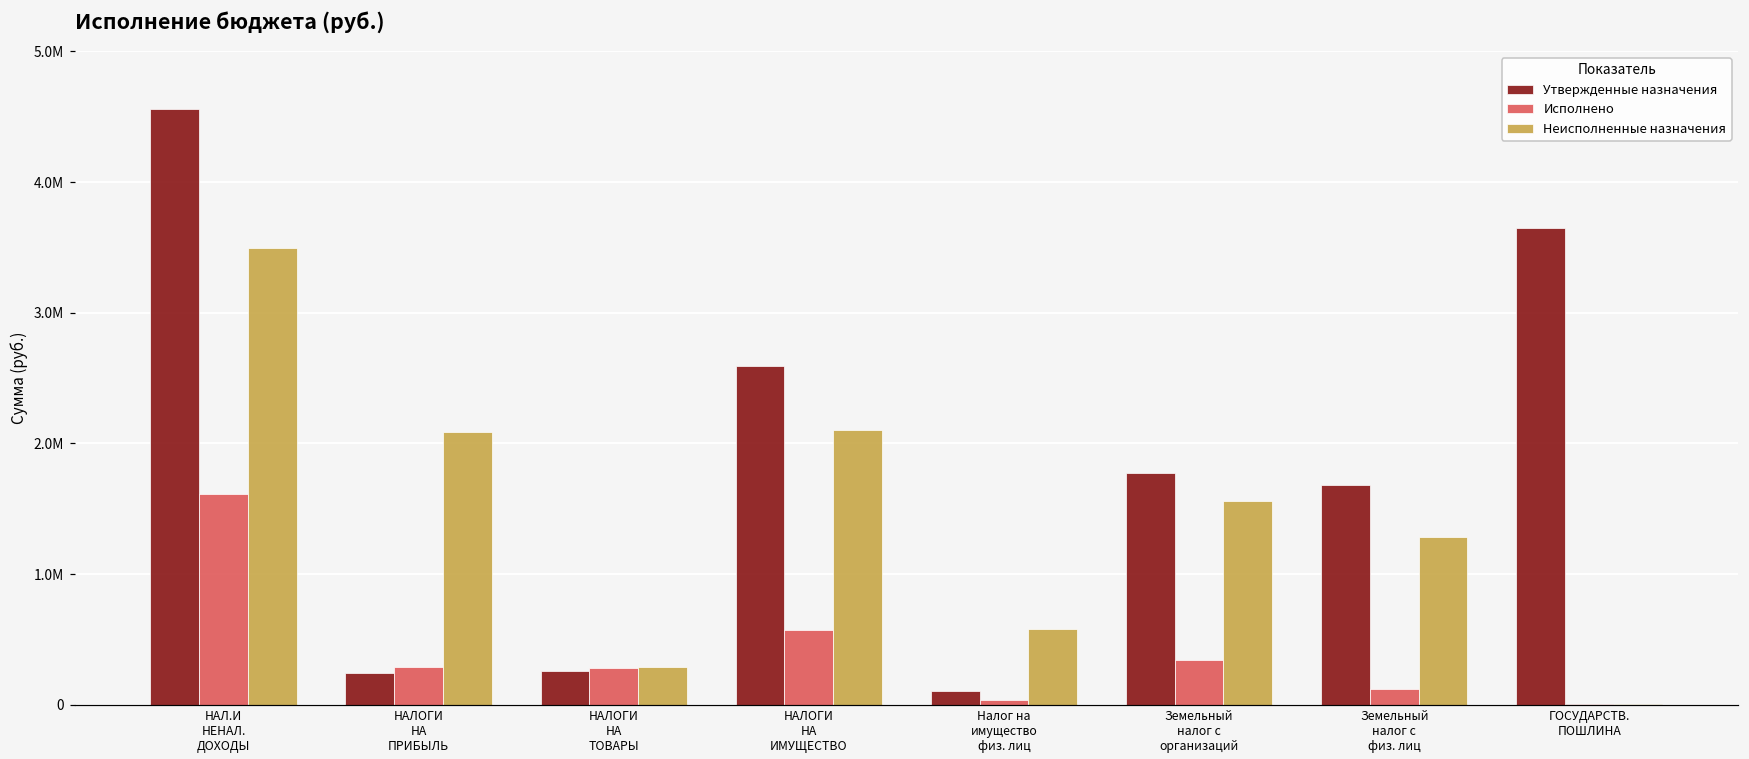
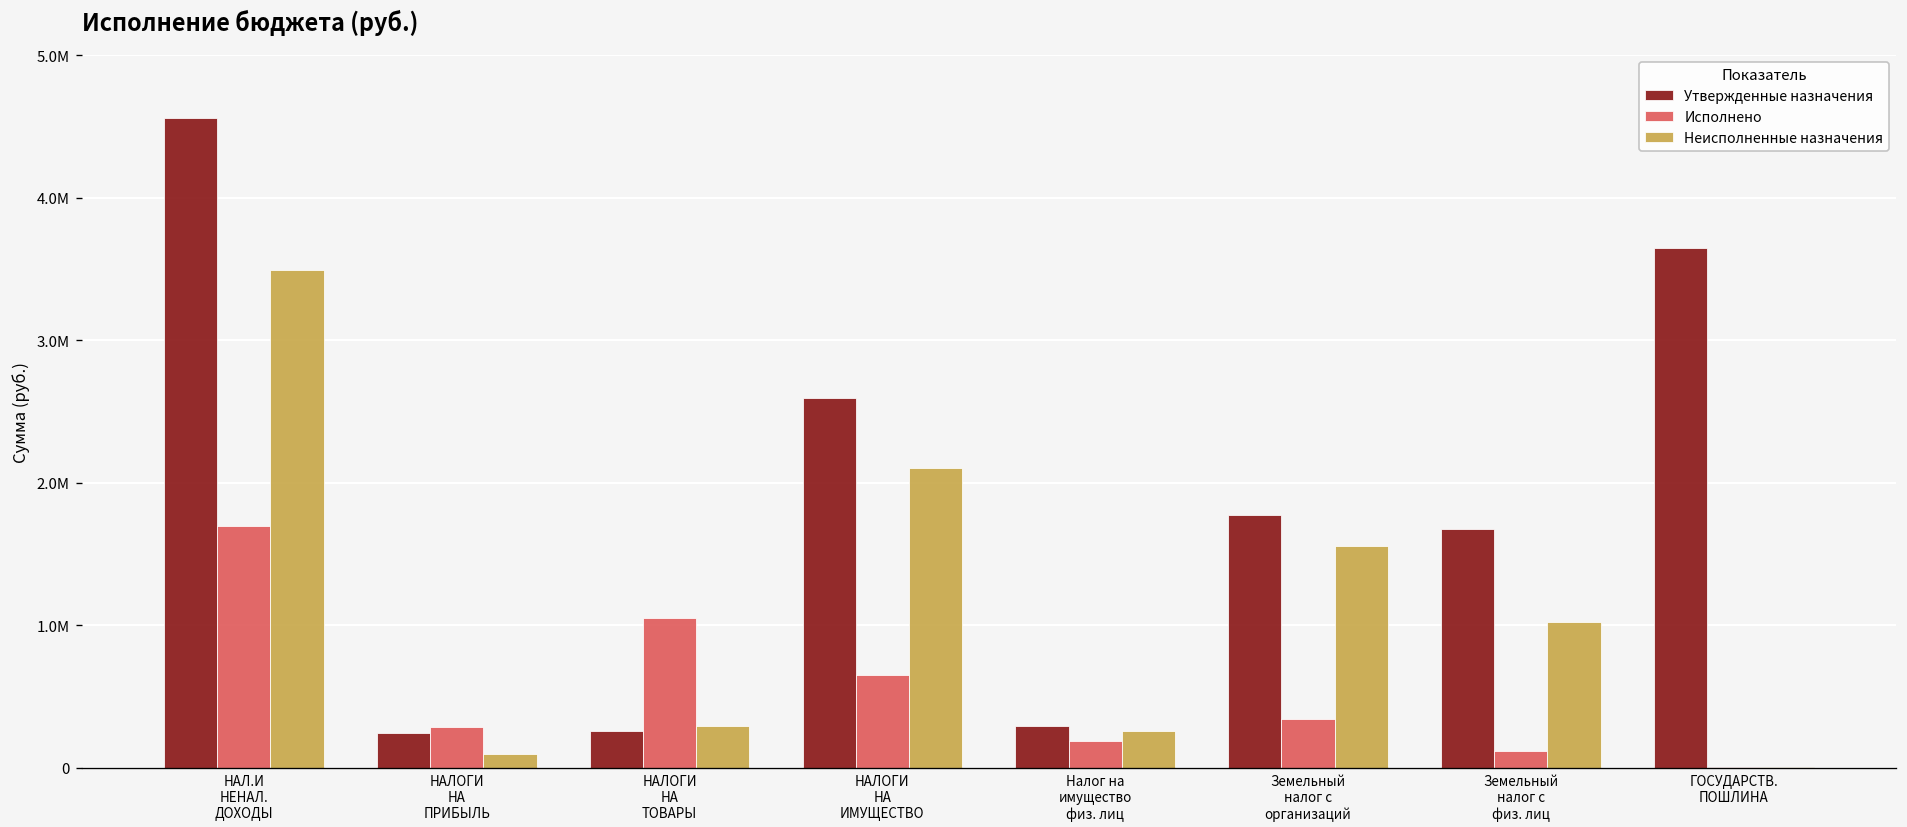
Исполнено, НАЛ.И НЕНАЛ. ДОХОДЫ: 1.61М -> 1.70М
Неисполненные назначения, НАЛОГИ НА ПРИБЫЛЬ: 2.09М -> 0.10М
Исполнено, НАЛОГИ НА ТОВАРЫ: 0.28М -> 1.05М
Исполнено, НАЛОГИ НА ИМУЩЕСТВО: 0.57М -> 0.65М
Утвержденные назначения, Налог на имущество физ. лиц: 0.10М -> 0.30М
Исполнено, Налог на имущество физ. лиц: 0.04М -> 0.18М
Неисполненные назначения, Налог на имущество физ. лиц: 0.58М -> 0.26М
Неисполненные назначения, Земельный налог с физ. лиц: 1.28М -> 1.02М
